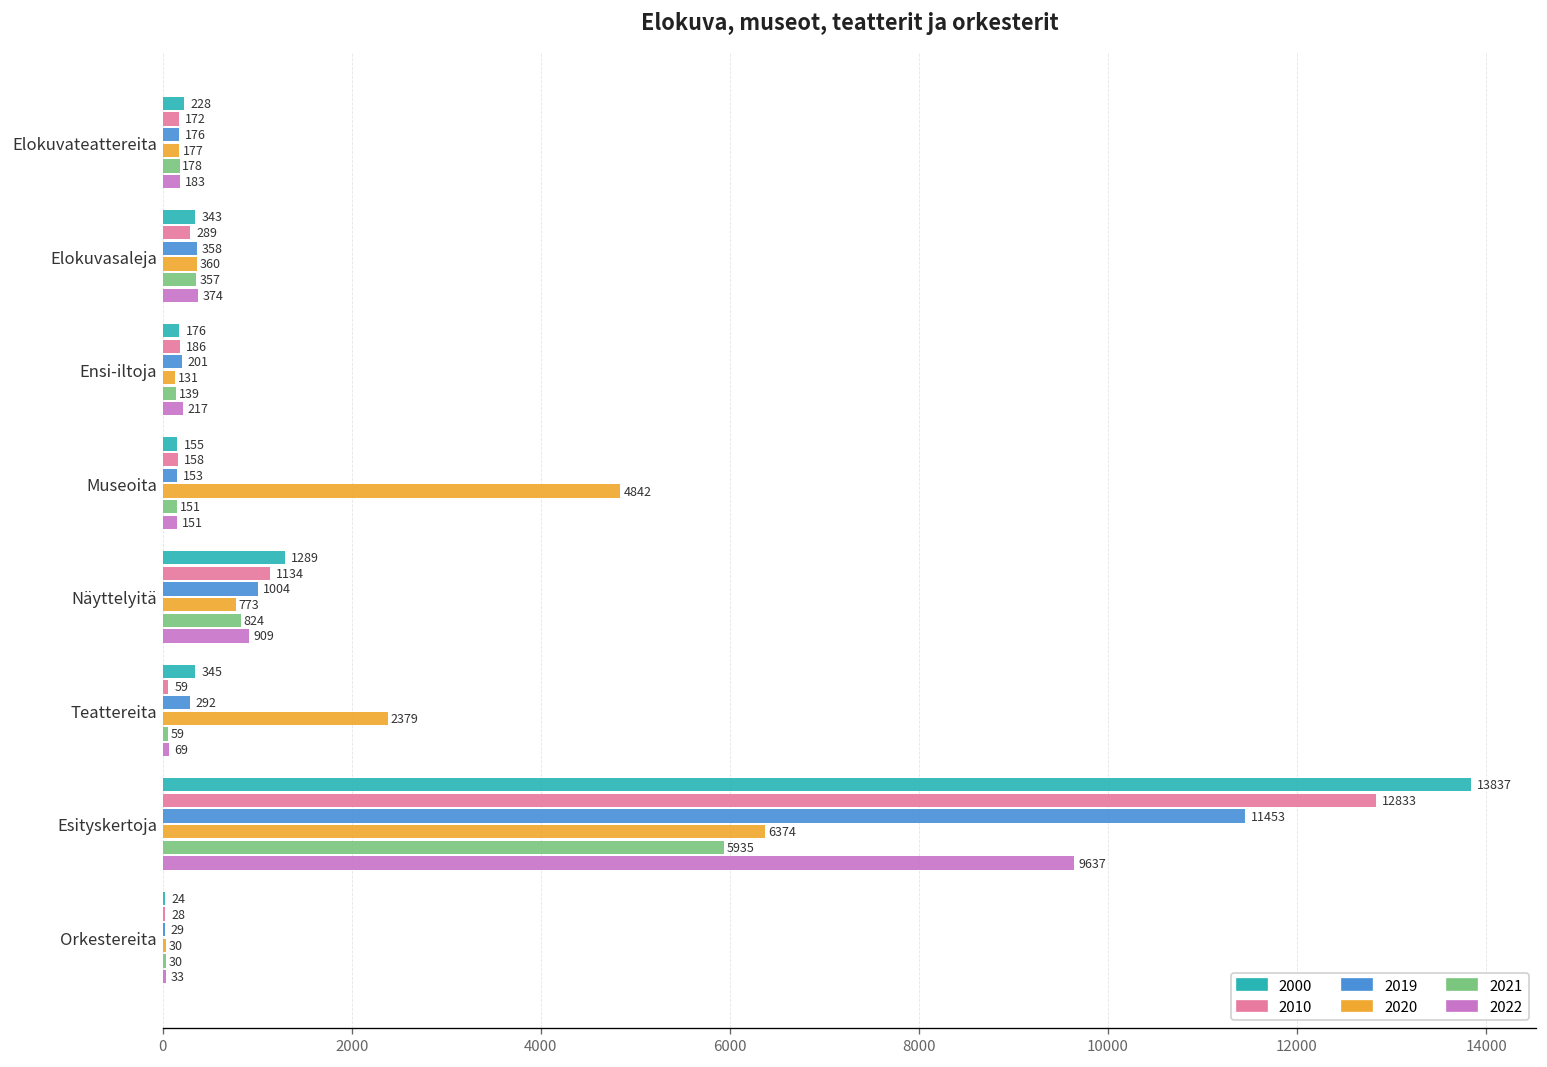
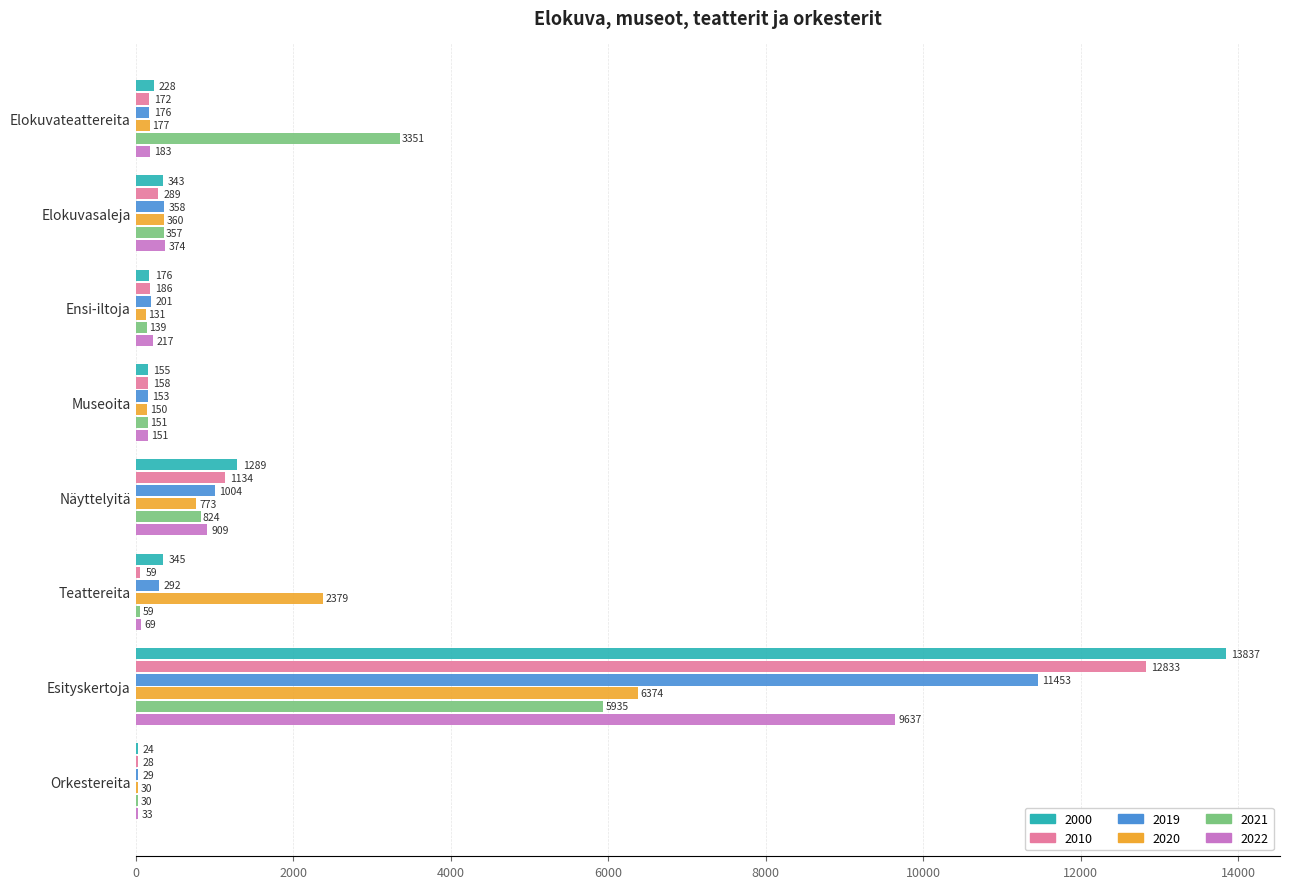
2021, Elokuvateattereita: 178 -> 3351
2020, Museoita: 4842 -> 150
